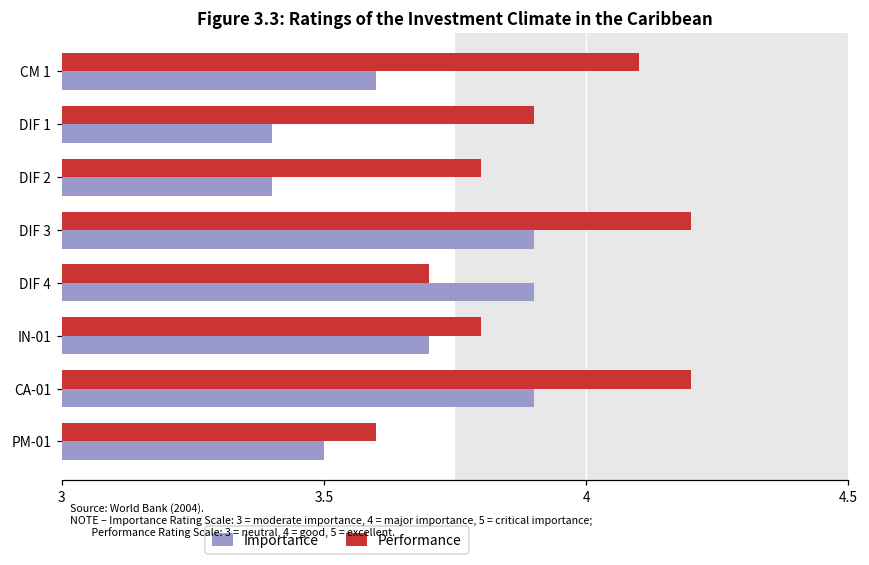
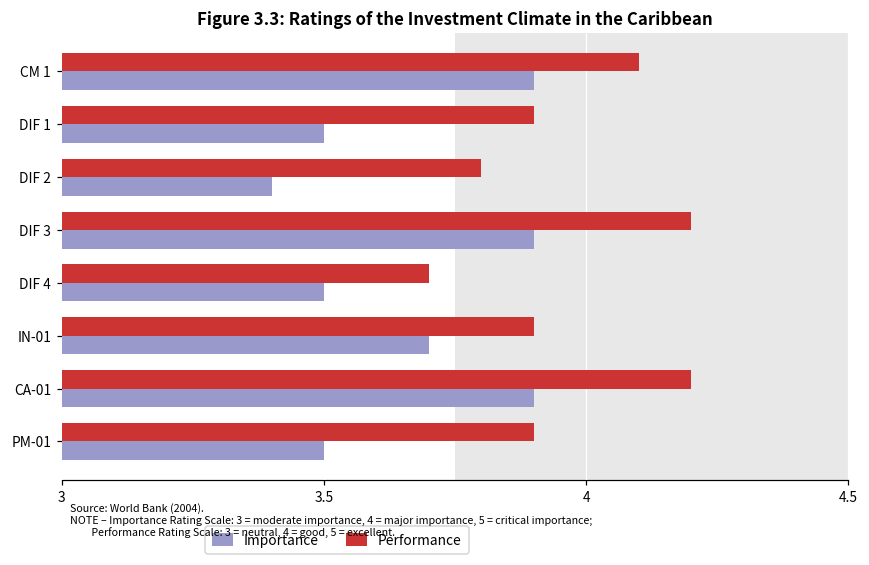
Importance, CM 1: 3.6 -> 3.9
Importance, DIF 1: 3.4 -> 3.5
Importance, DIF 4: 3.9 -> 3.5
Performance, IN-01: 3.8 -> 3.9
Performance, PM-01: 3.6 -> 3.9
